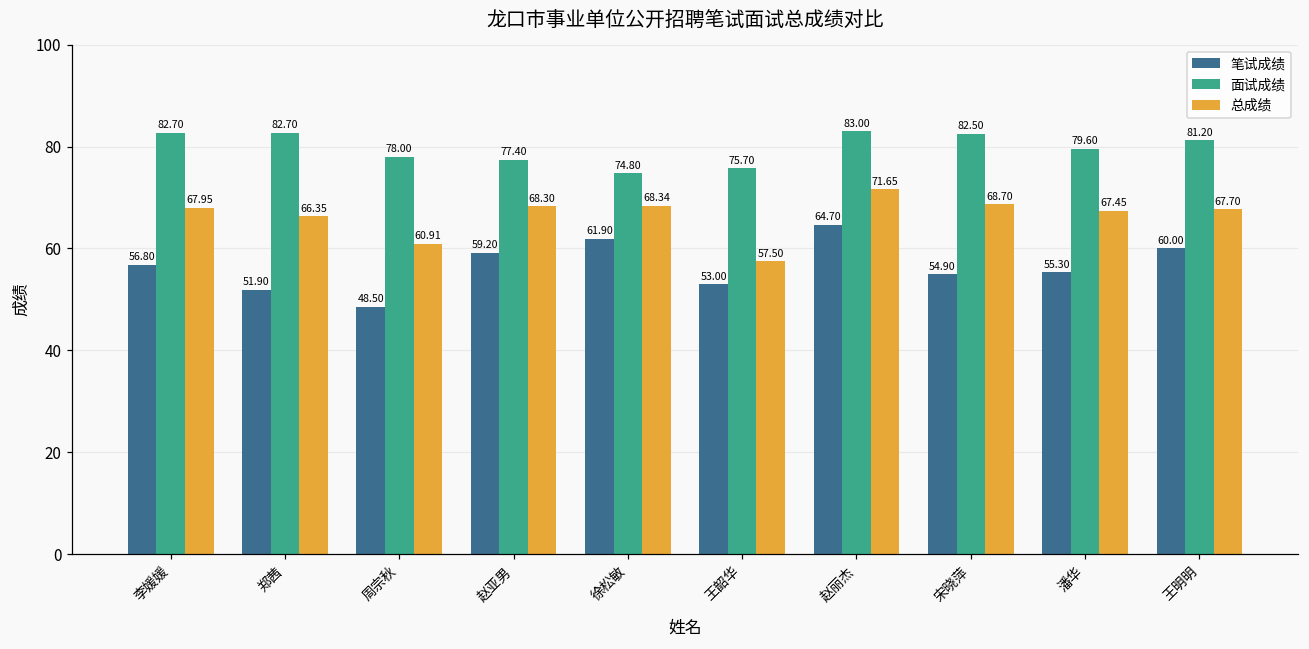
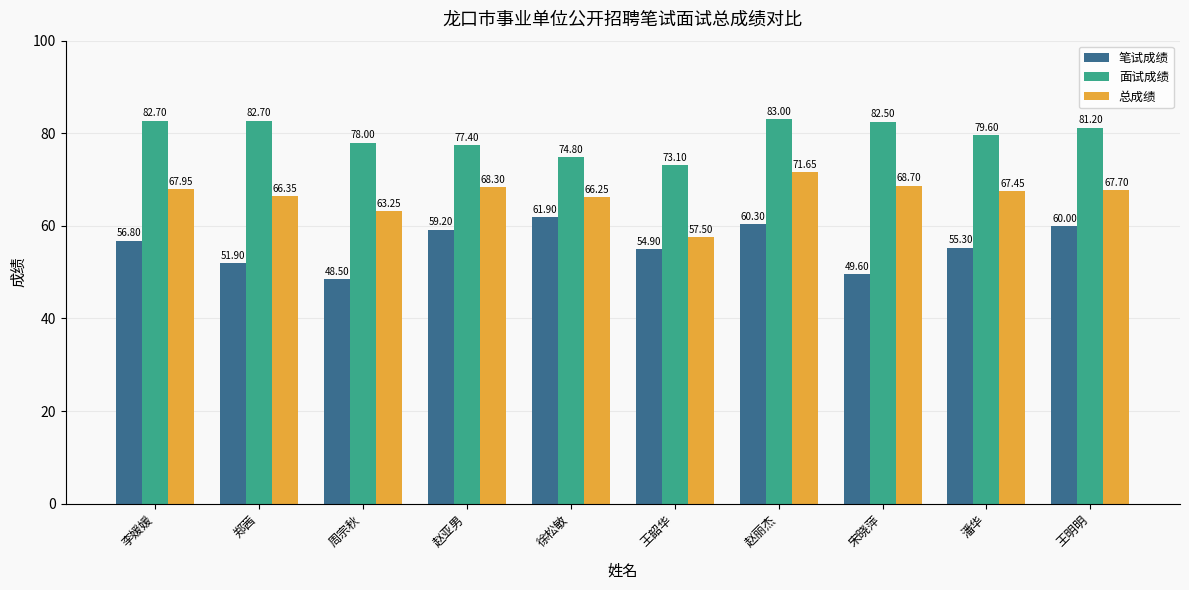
总成绩, 周宗秋: 60.91 -> 63.25
总成绩, 徐松敏: 68.34 -> 66.25
笔试成绩, 王韶华: 53.00 -> 54.90
面试成绩, 王韶华: 75.70 -> 73.10
笔试成绩, 赵丽杰: 64.70 -> 60.30
笔试成绩, 宋晓萍: 54.90 -> 49.60
